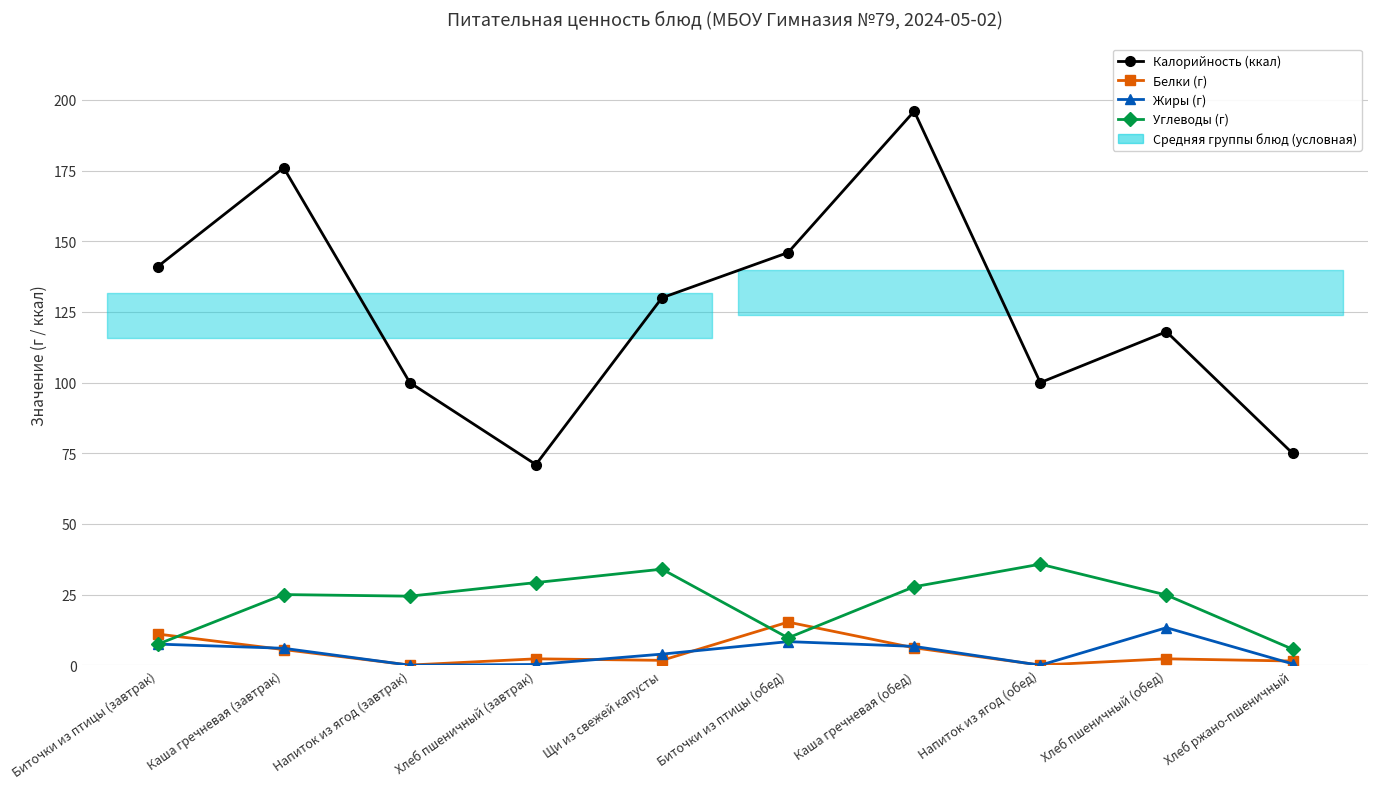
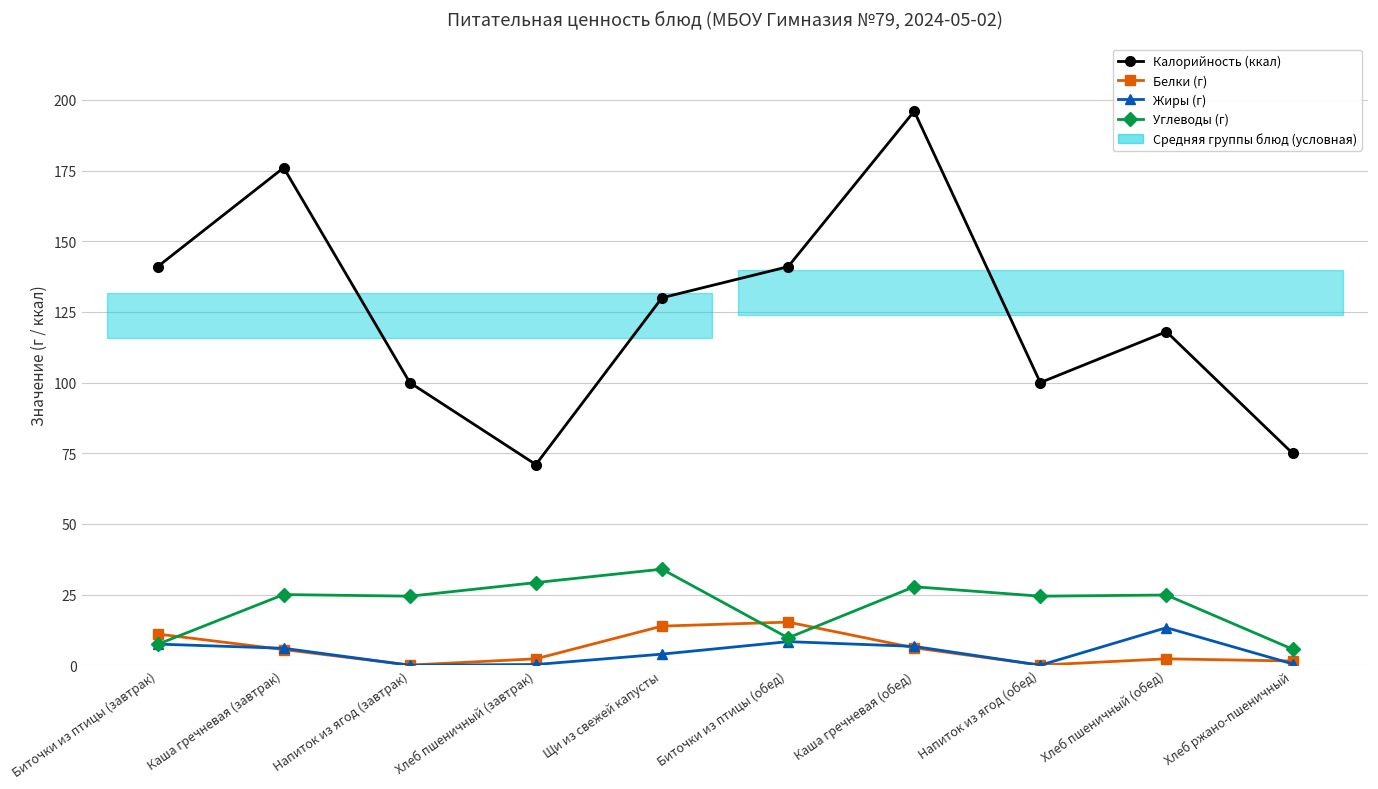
Белки (г), Щи из свежей капусты: 2 -> 14
Калорийность (ккал), Биточки из птицы (обед): 146 -> 141
Углеводы (г), Напиток из ягод (обед): 36 -> 24
